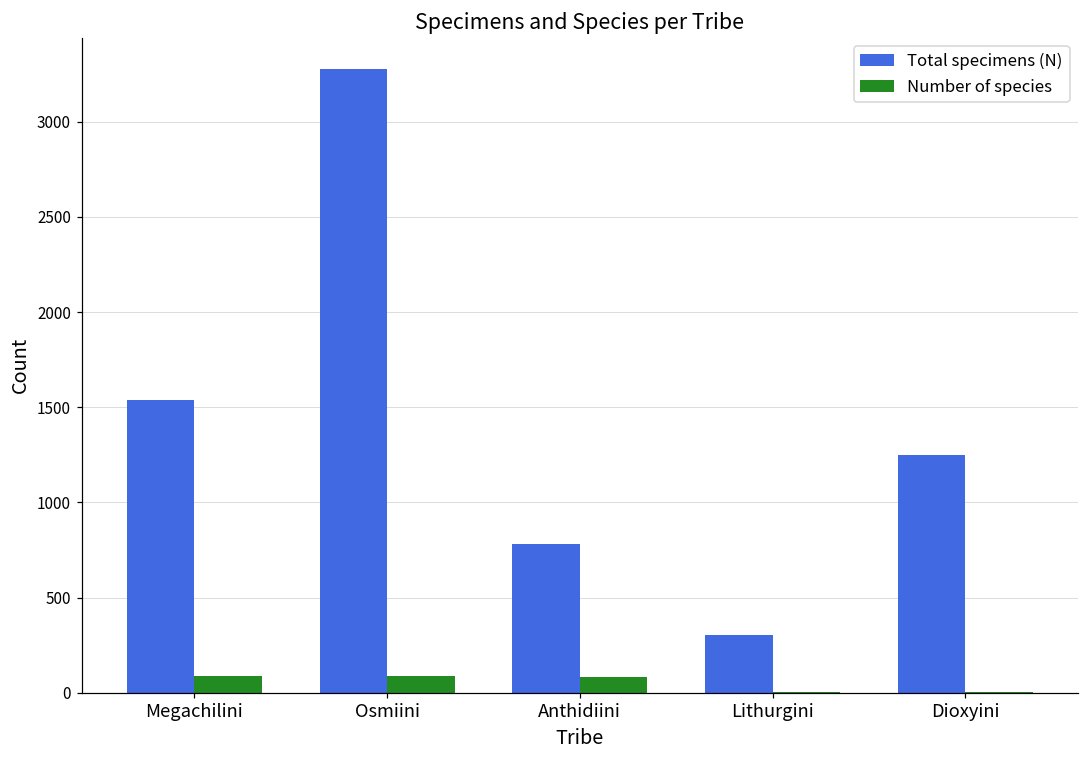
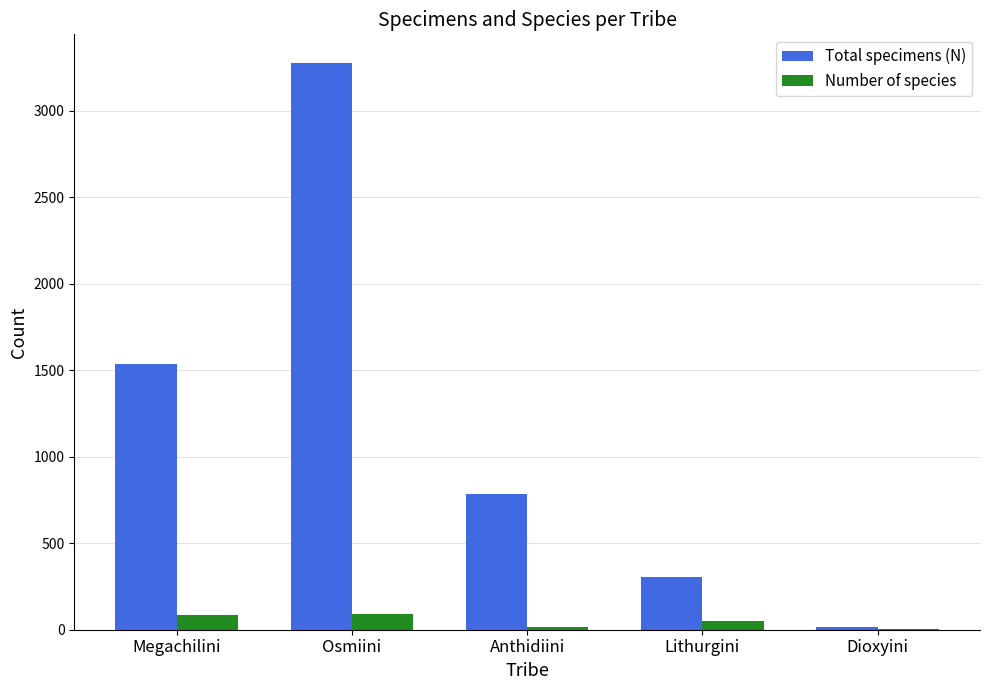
Number of species, Anthidiini: 80 -> 20
Number of species, Lithurgini: 0 -> 50
Total specimens (N), Dioxyini: 1250 -> 10
